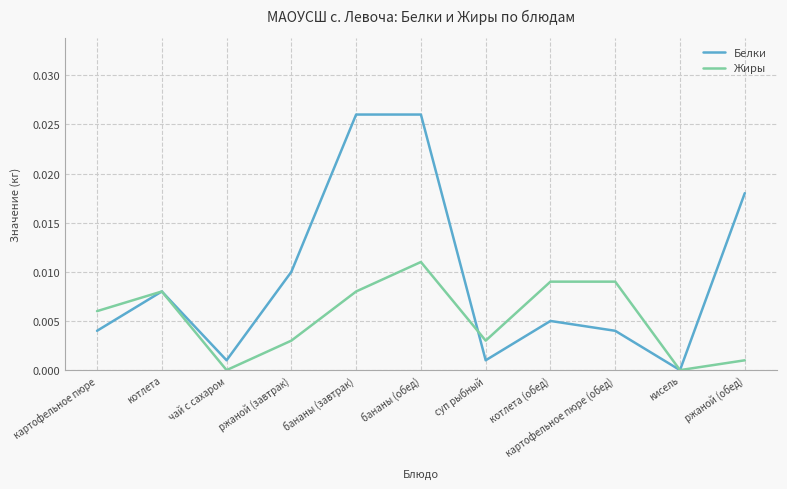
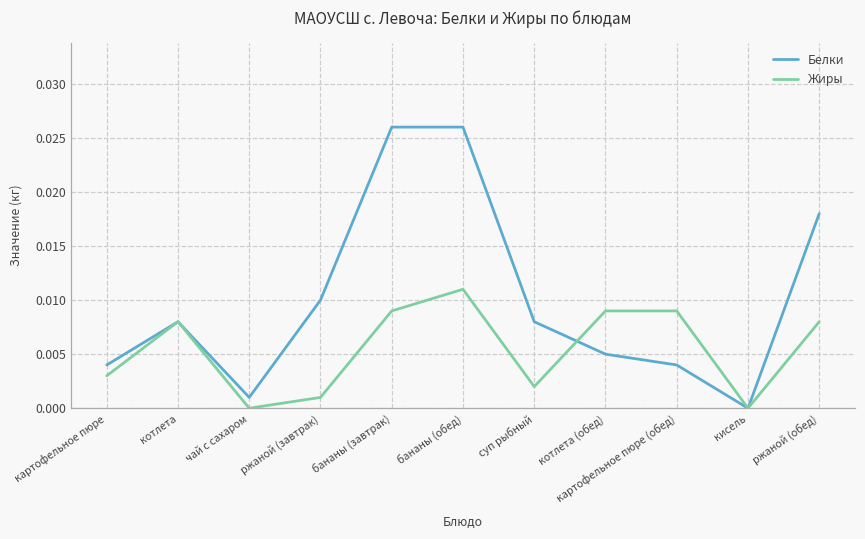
Жиры, картофельное пюре: 0.006 -> 0.003
Жиры, ржаной (завтрак): 0.003 -> 0.001
Жиры, бананы (завтрак): 0.008 -> 0.009
Белки, суп рыбный: 0.001 -> 0.008
Жиры, суп рыбный: 0.003 -> 0.002
Жиры, ржаной (обед): 0.001 -> 0.008
